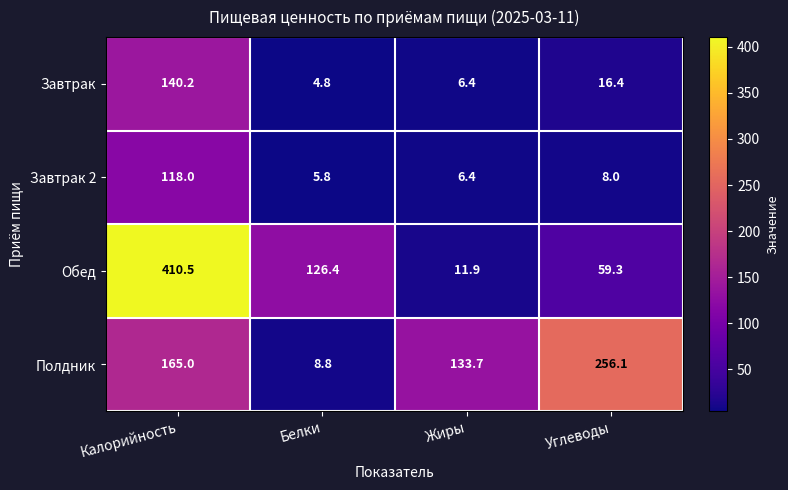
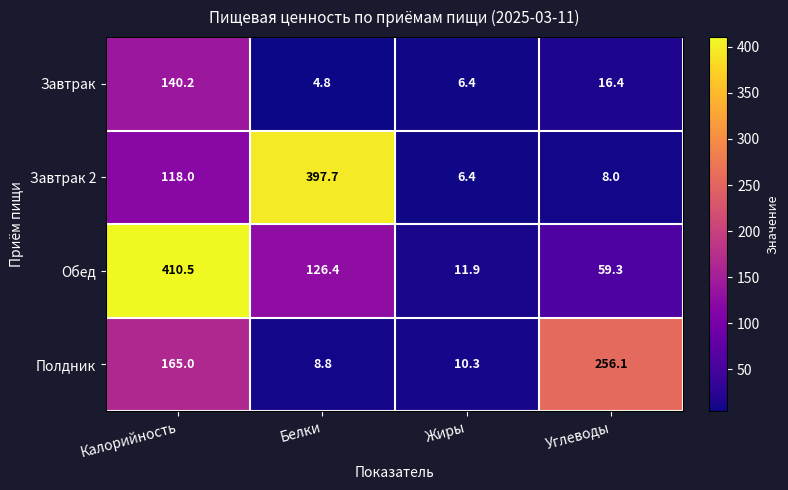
Завтрак 2, Белки: 5.8 -> 397.7
Полдник, Жиры: 133.7 -> 10.3
